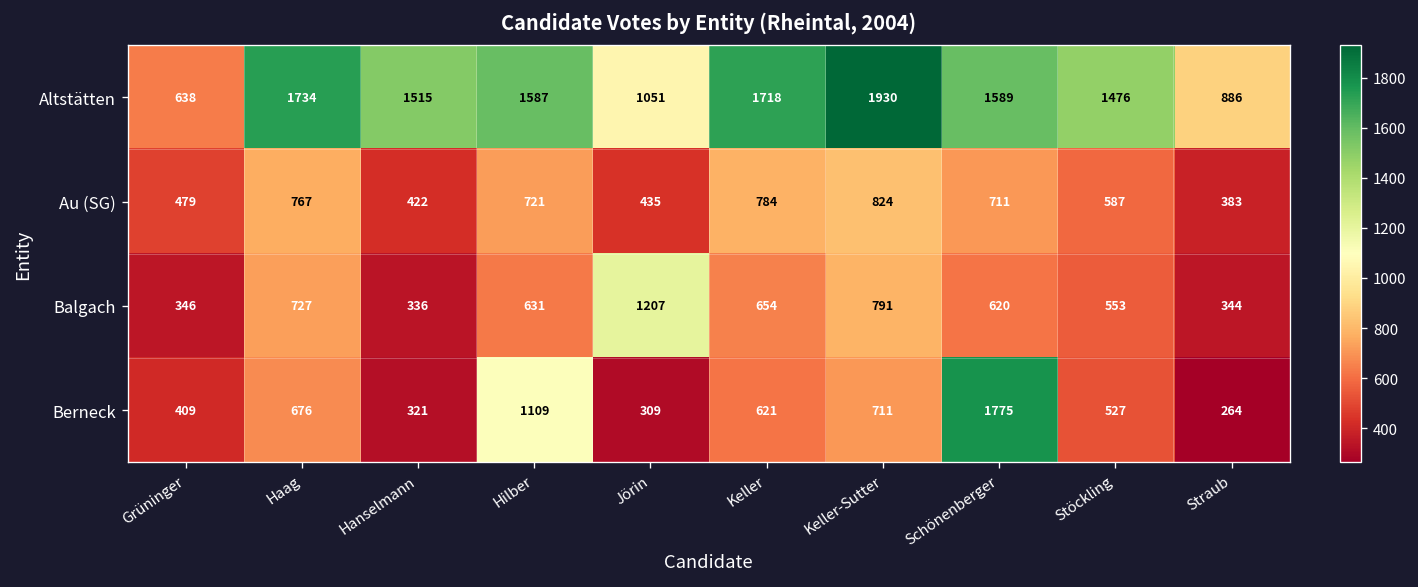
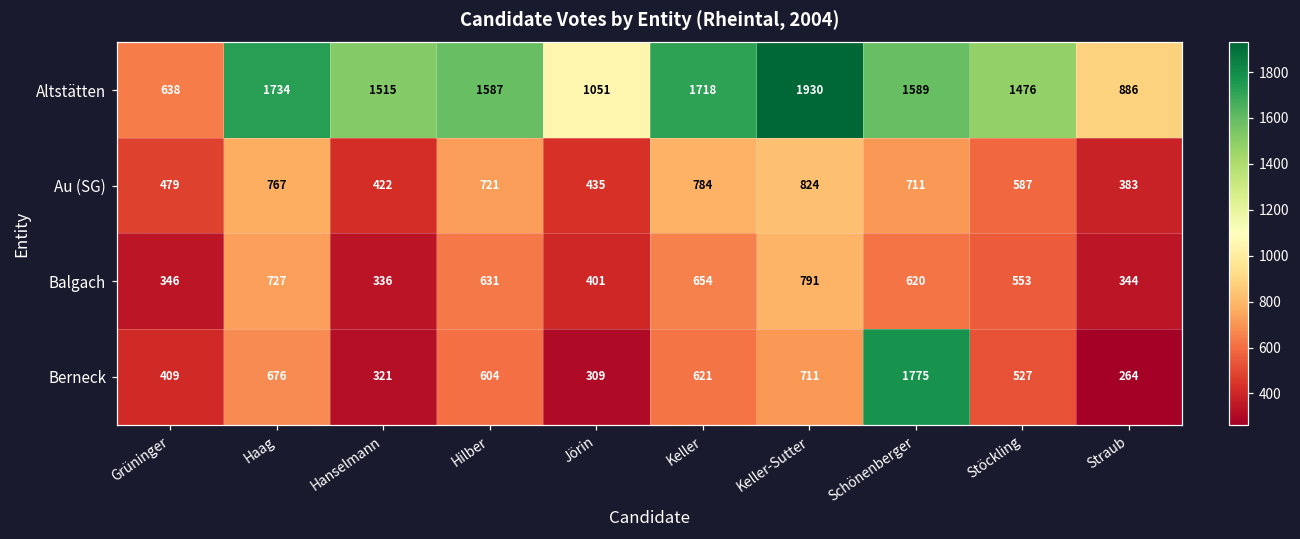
Balgach, Jörin: 1207 -> 401
Berneck, Hilber: 1109 -> 604
